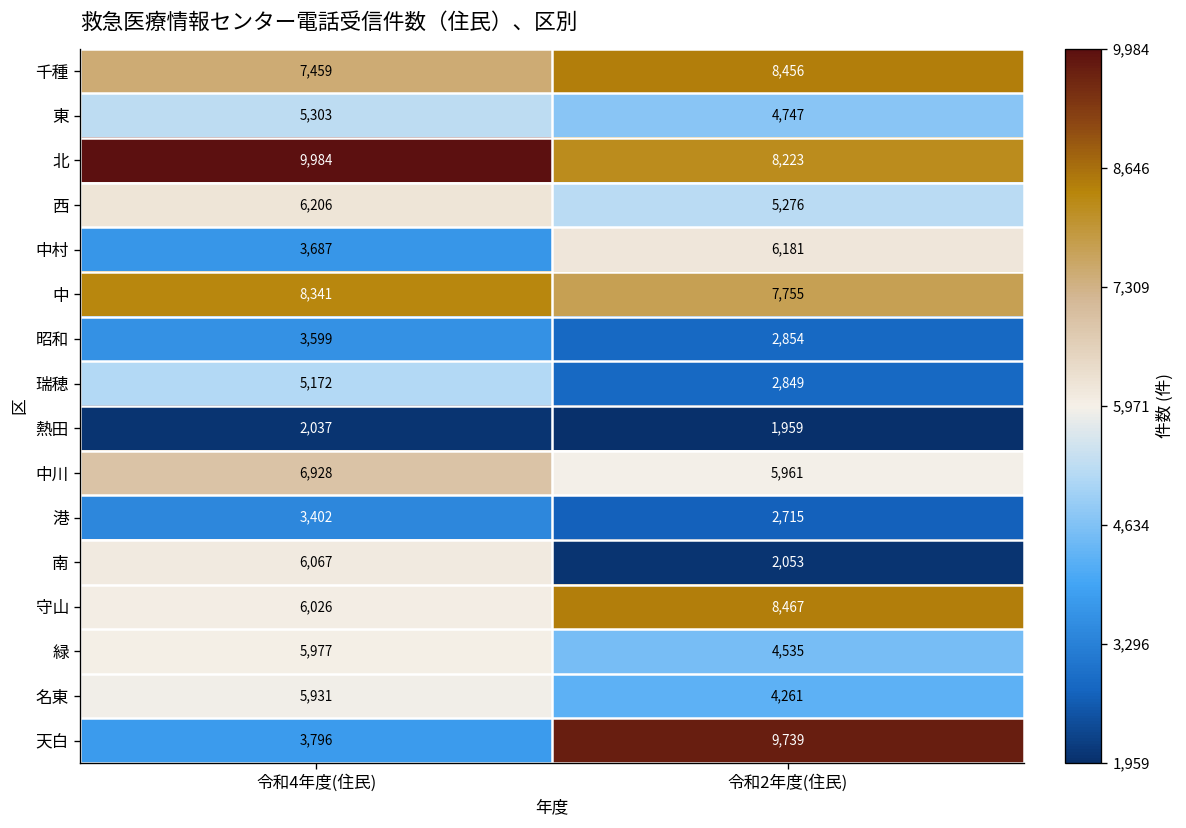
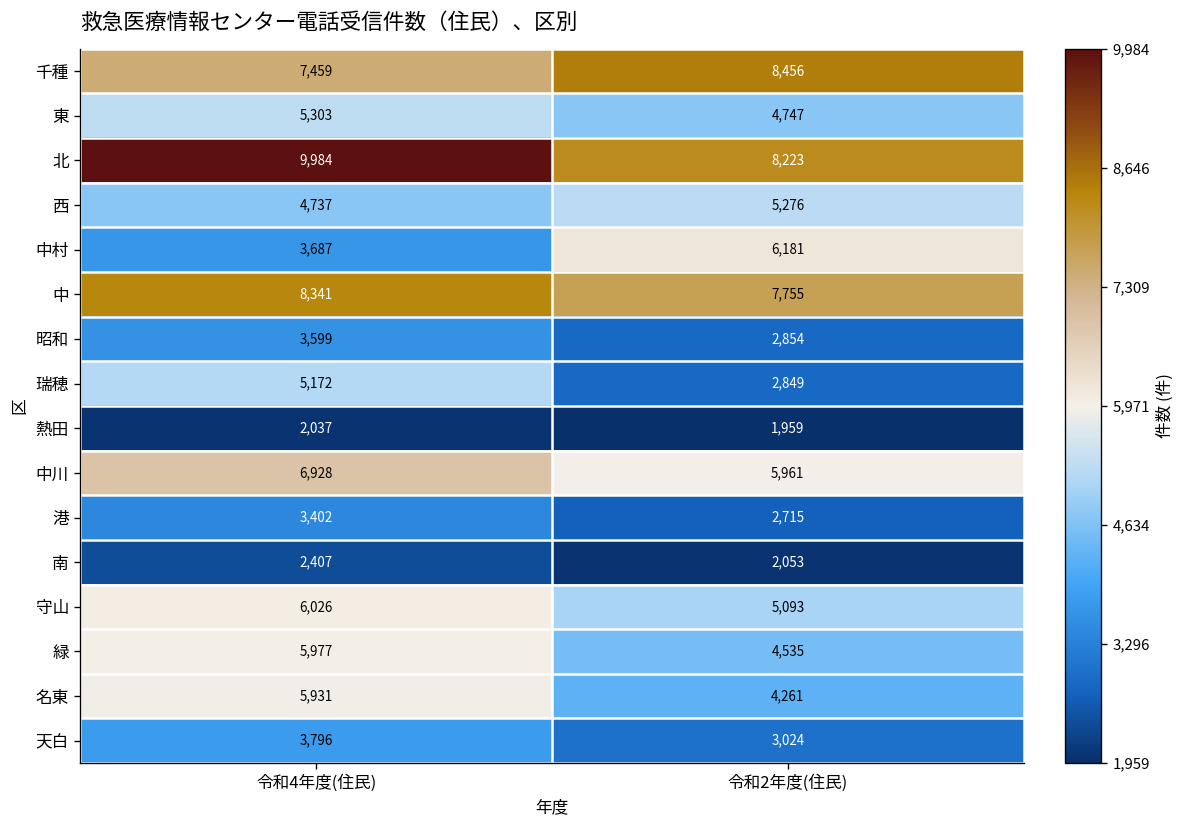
西, 令和4年度(住民): 6,206 -> 4,737
南, 令和4年度(住民): 6,067 -> 2,407
守山, 令和2年度(住民): 8,467 -> 5,093
天白, 令和2年度(住民): 9,739 -> 3,024
